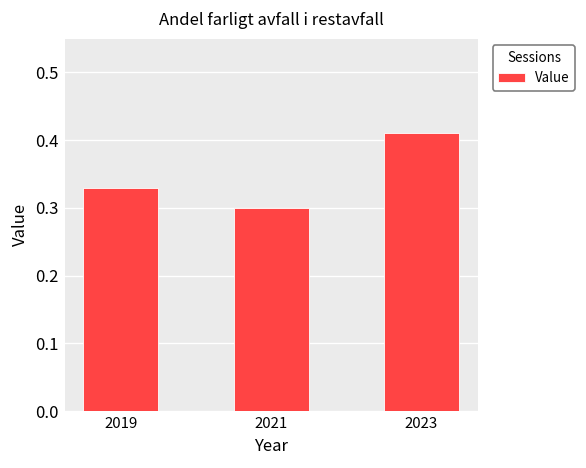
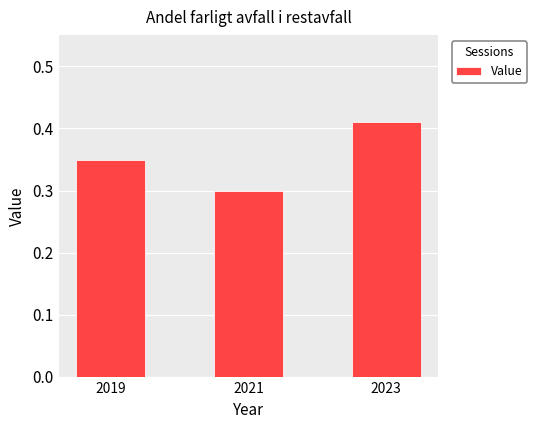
2019: 0.33 -> 0.35
